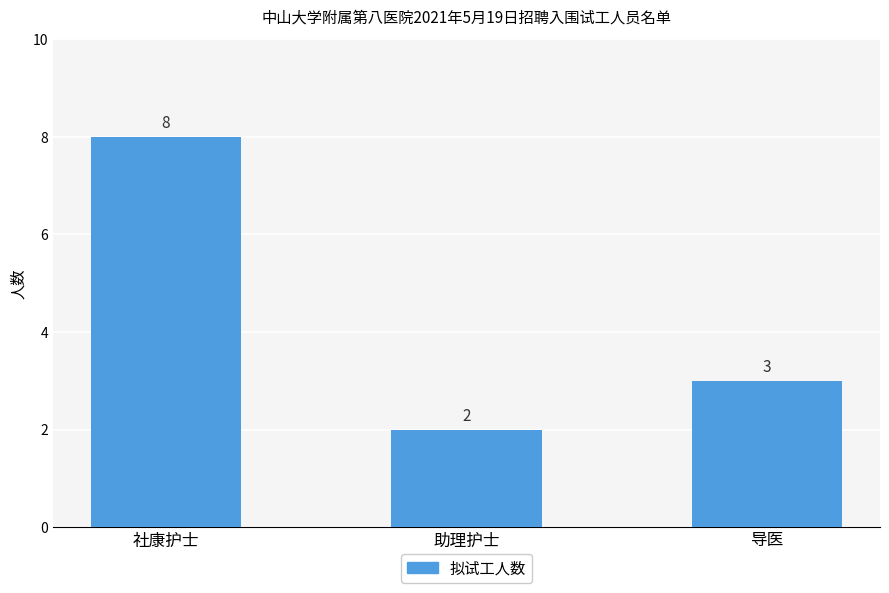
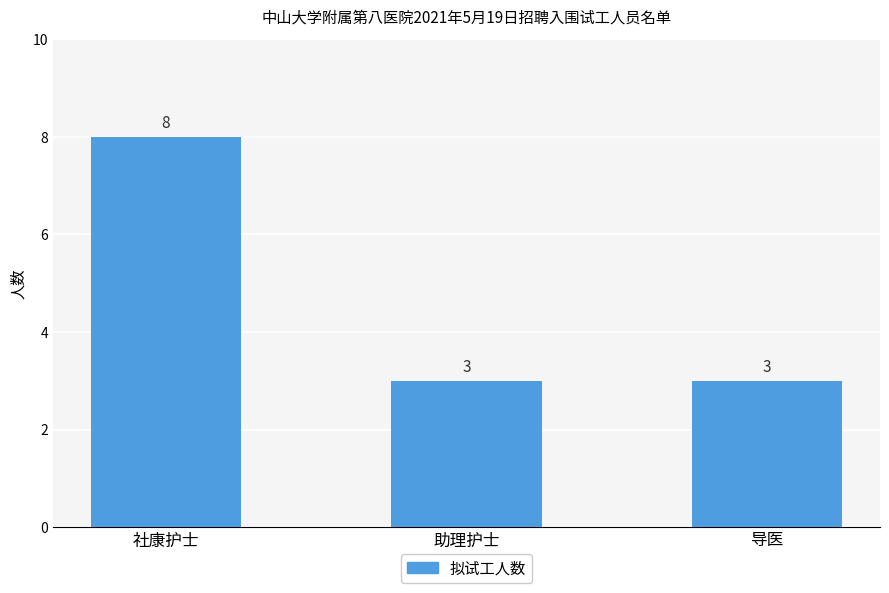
助理护士: 2 -> 3
